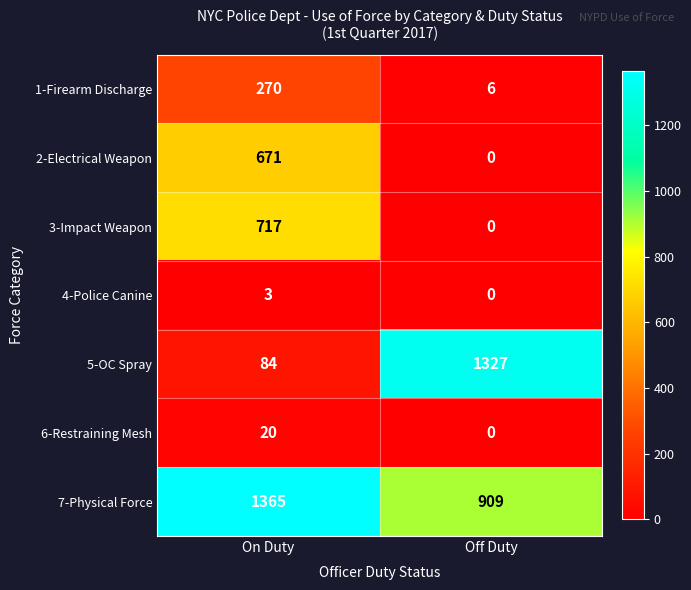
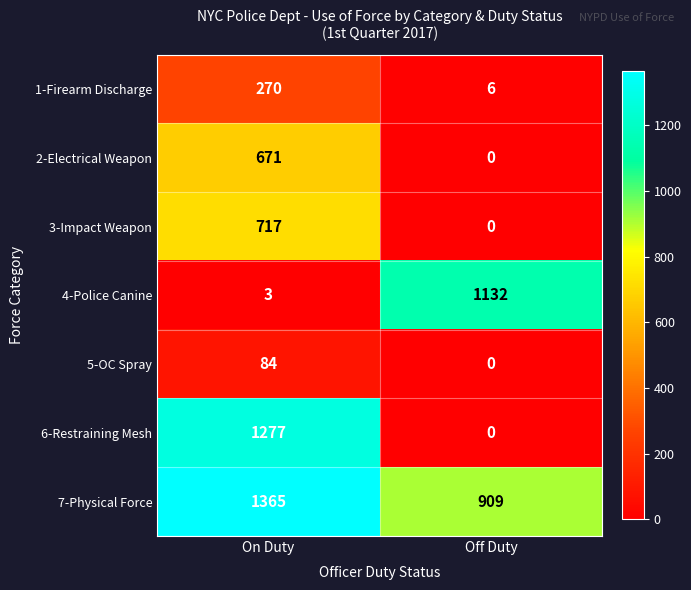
4-Police Canine, Off Duty: 0 -> 1132
5-OC Spray, Off Duty: 1327 -> 0
6-Restraining Mesh, On Duty: 20 -> 1277
